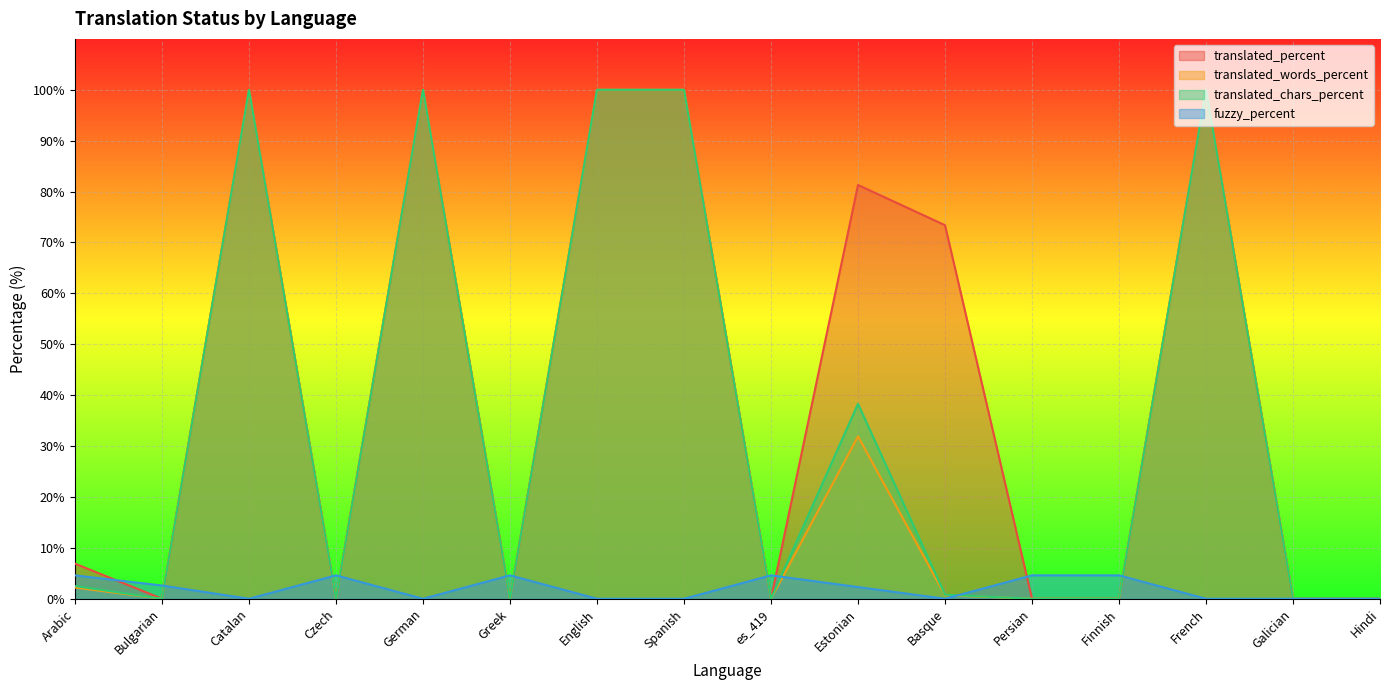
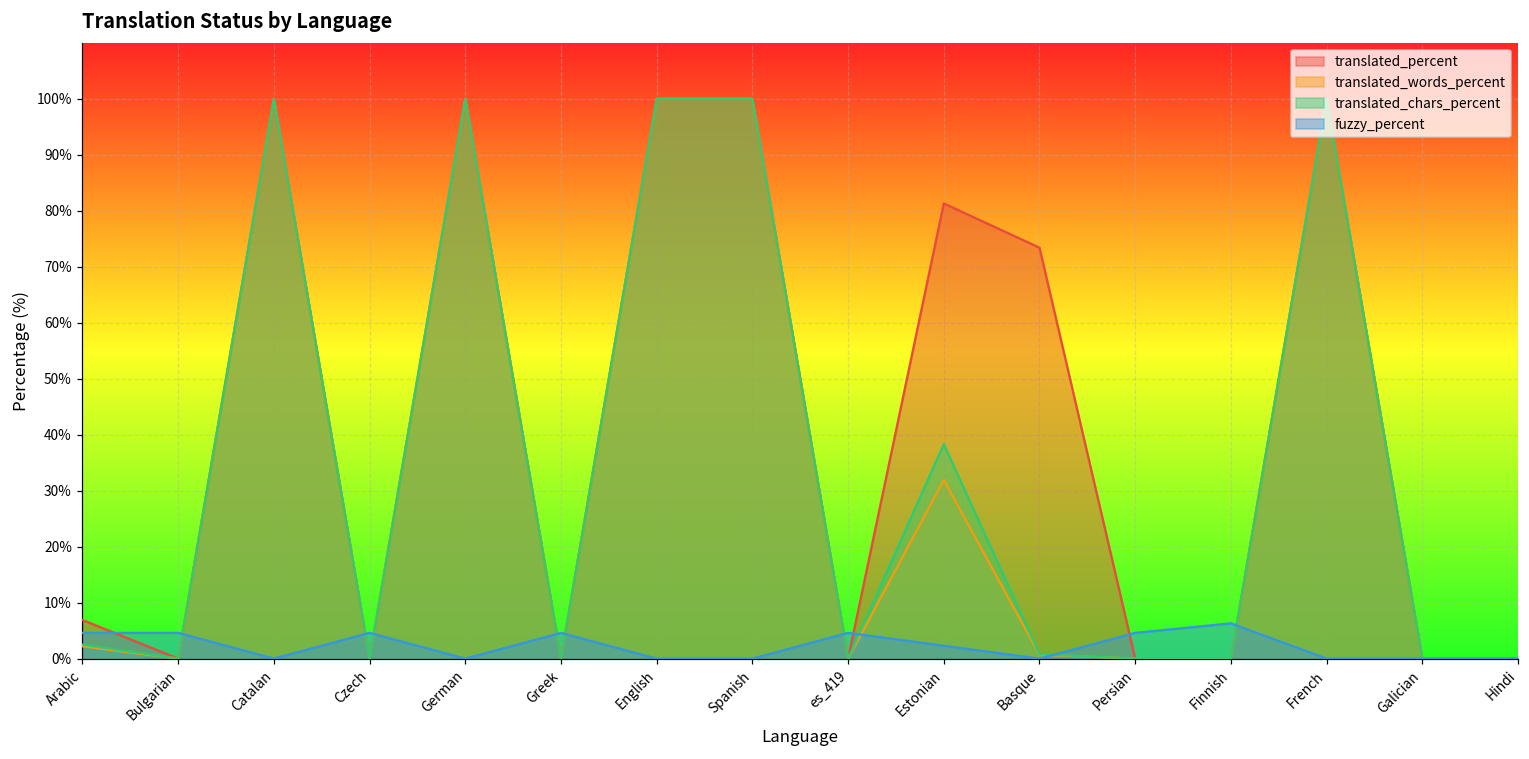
fuzzy_percent, Bulgarian: 3% -> 5%
fuzzy_percent, Finnish: 5% -> 6%
